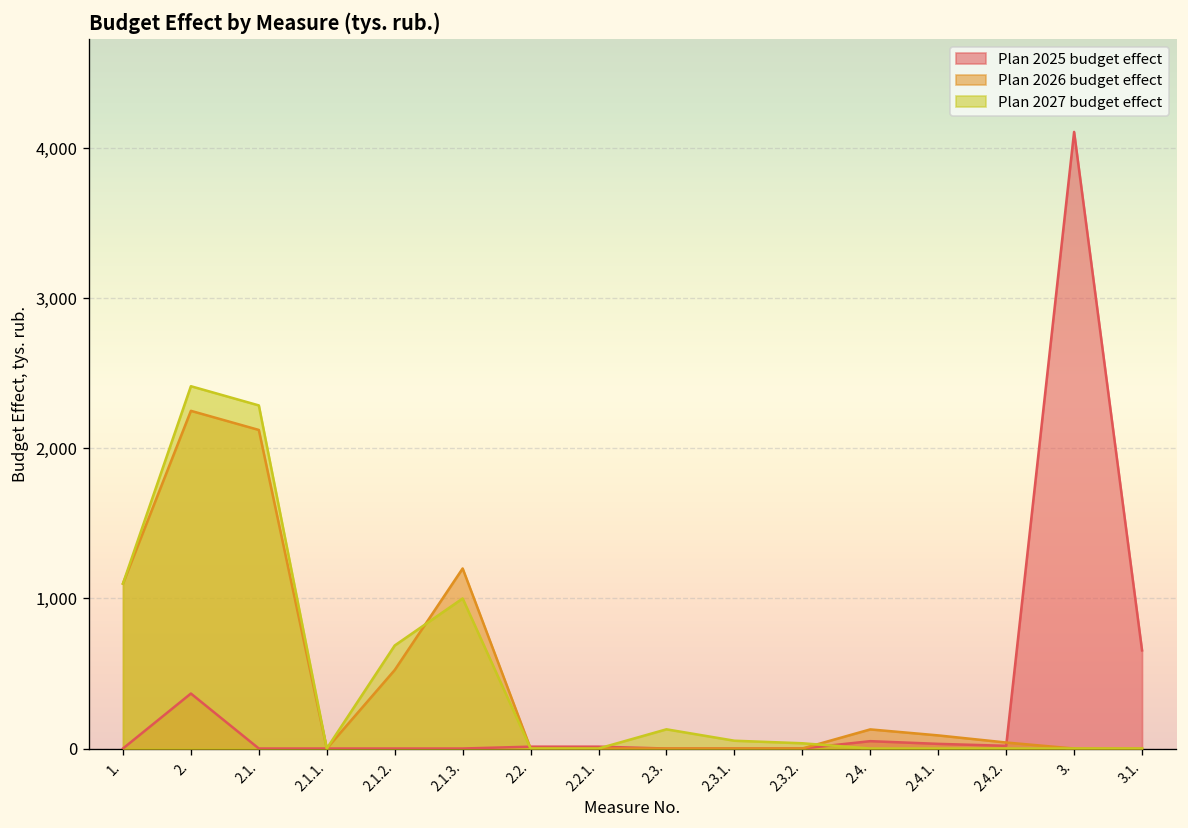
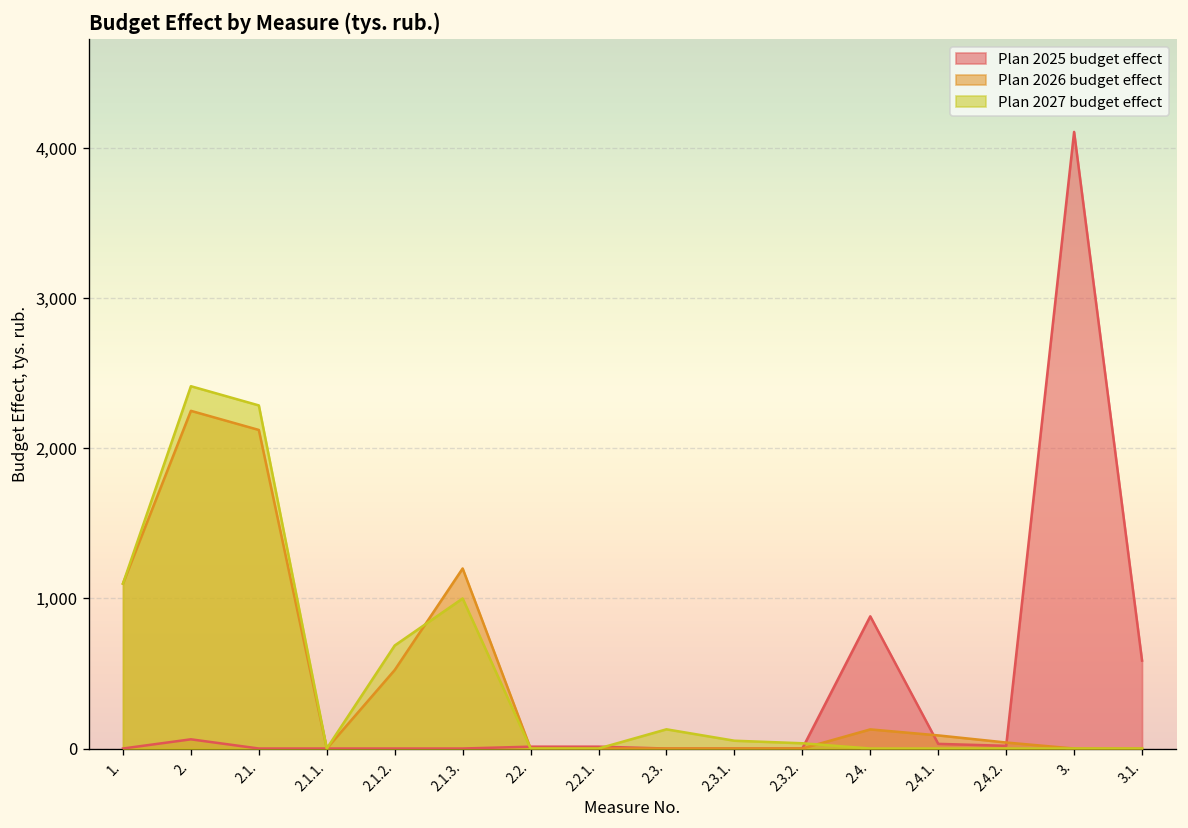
Plan 2025 budget effect, 2.: 370 -> 60
Plan 2025 budget effect, 2.4.: 50 -> 880
Plan 2025 budget effect, 3.1.: 650 -> 590
